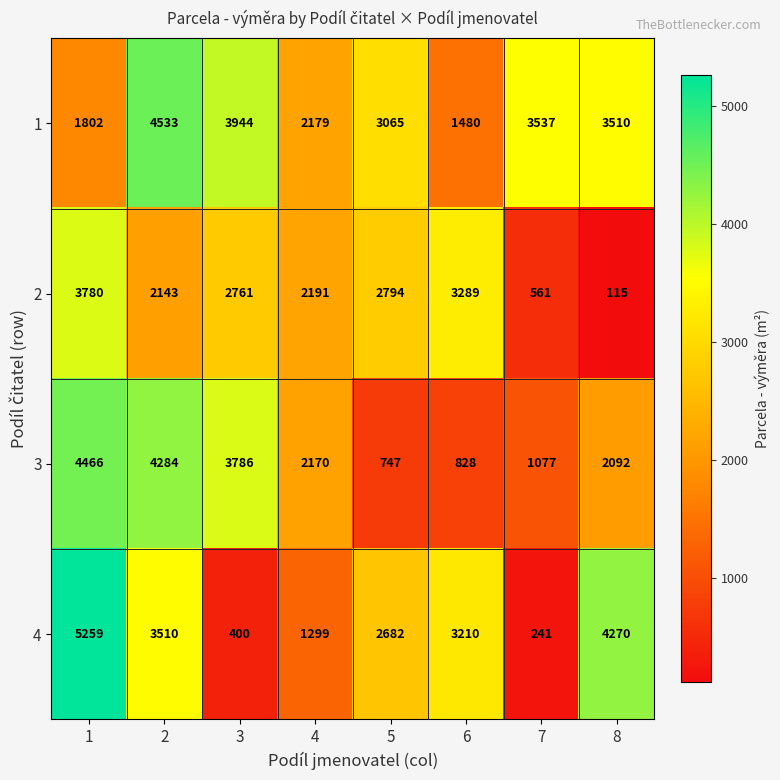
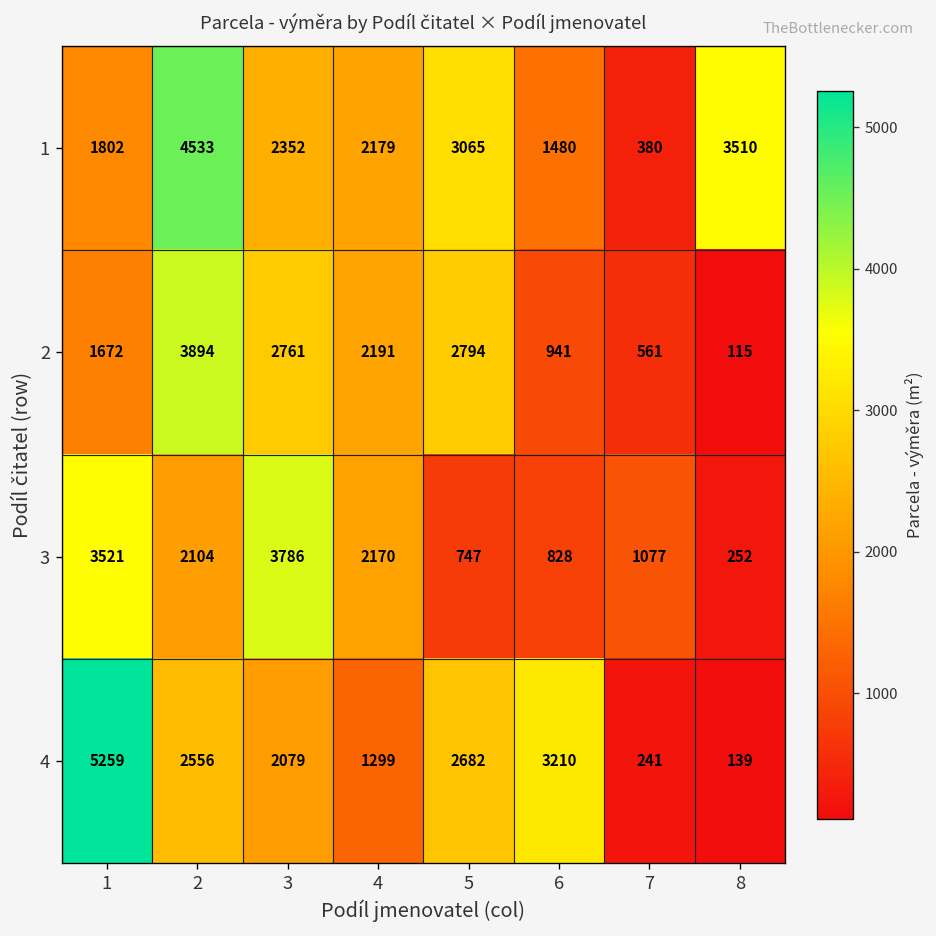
1, 3: 3944 -> 2352
1, 7: 3537 -> 380
2, 1: 3780 -> 1672
2, 2: 2143 -> 3894
2, 6: 3289 -> 941
3, 1: 4466 -> 3521
3, 2: 4284 -> 2104
3, 8: 2092 -> 252
4, 2: 3510 -> 2556
4, 3: 400 -> 2079
4, 8: 4270 -> 139
